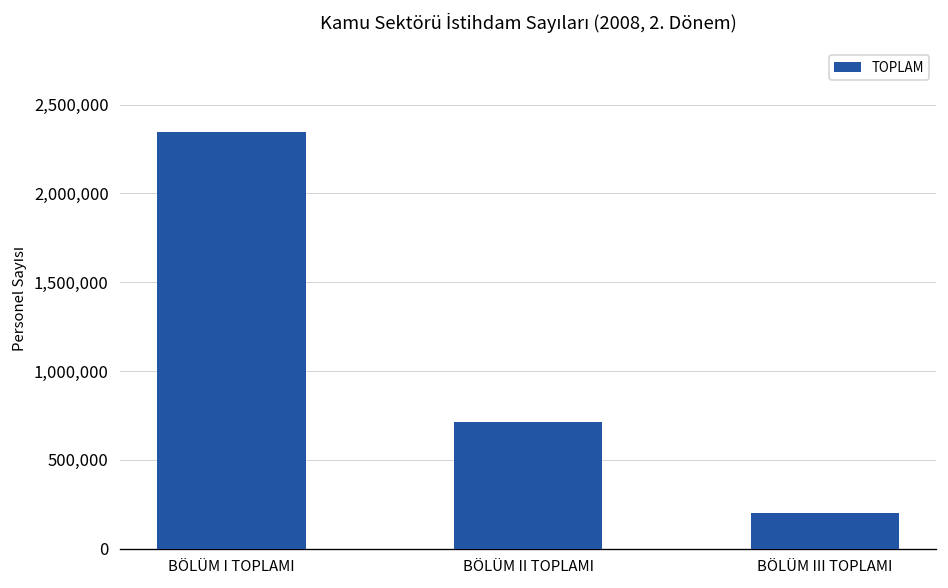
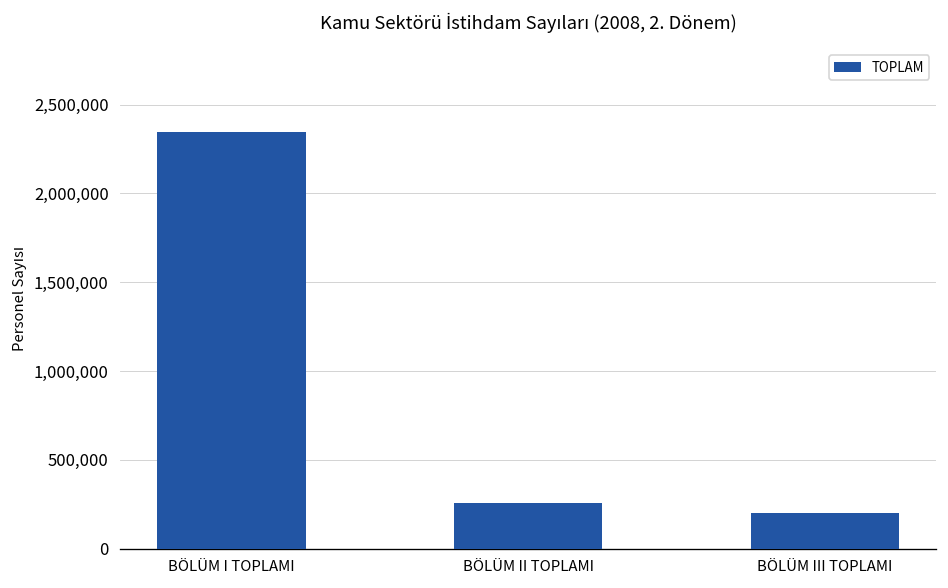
BÖLÜM II TOPLAMI: 710,000 -> 260,000
